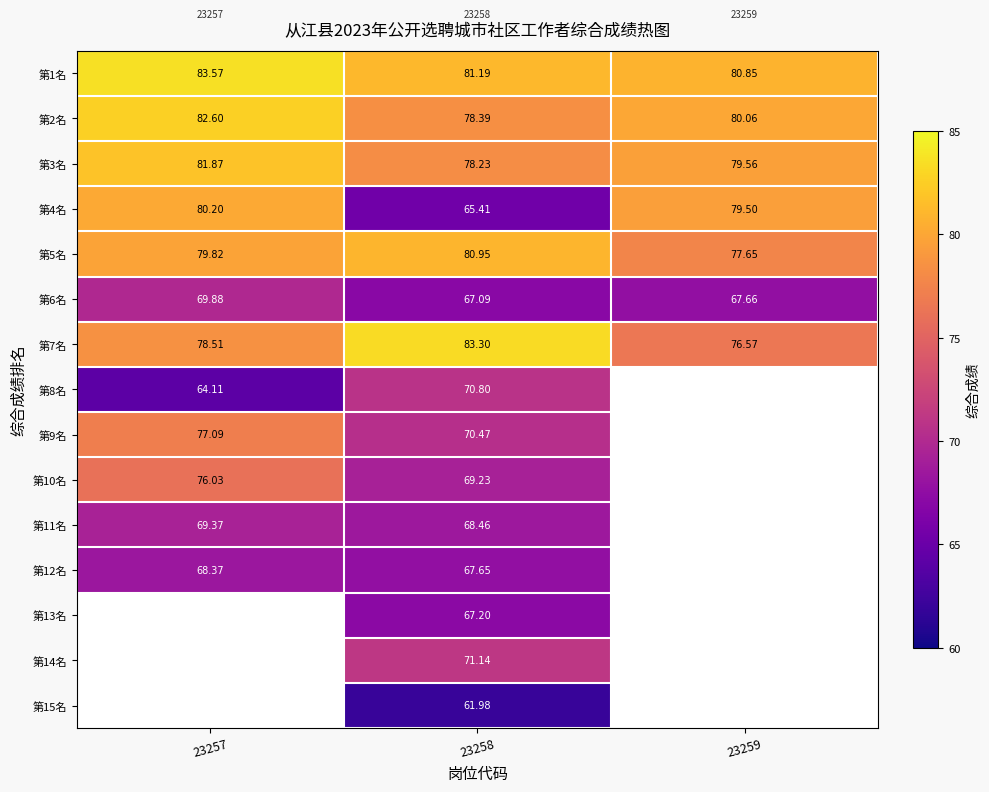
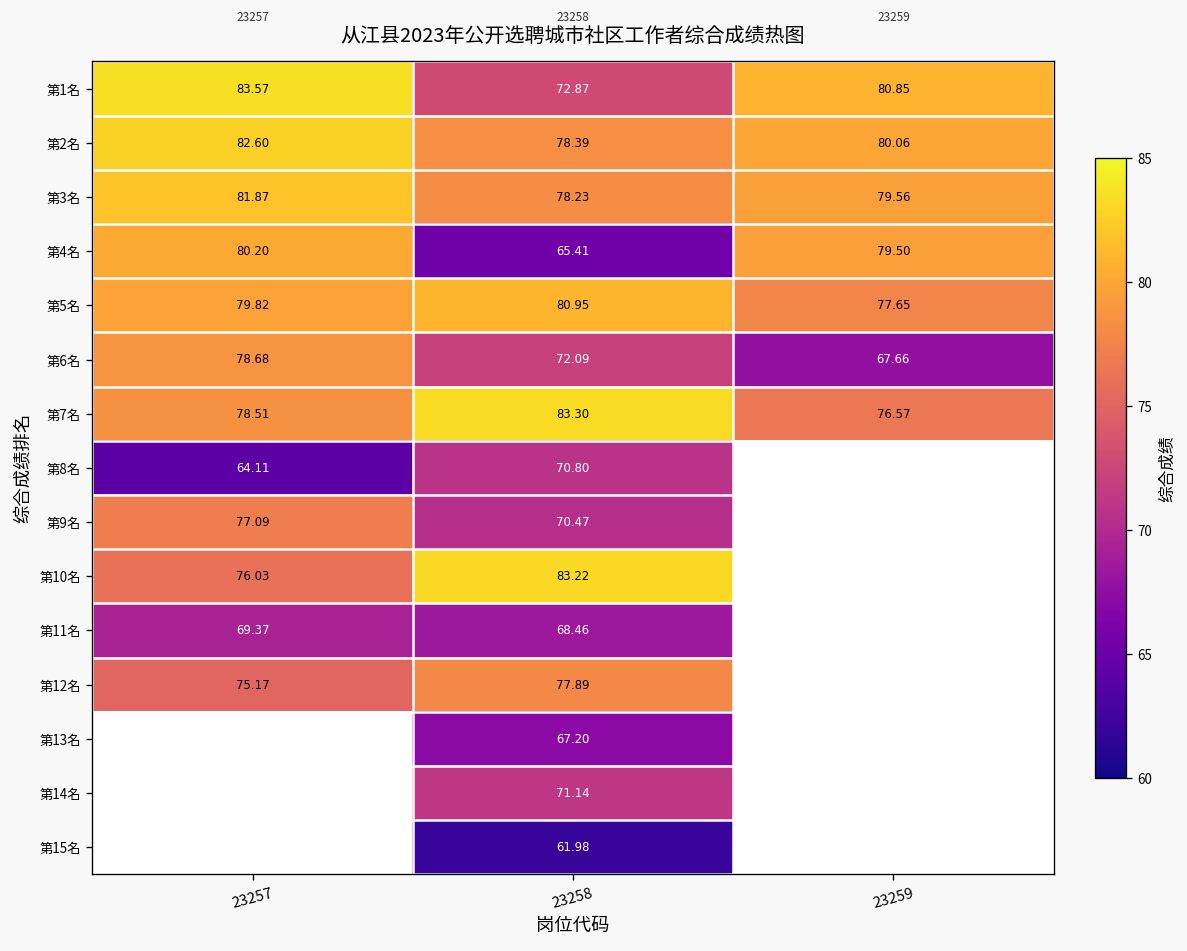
第1名, 23258: 81.19 -> 72.87
第6名, 23257: 69.88 -> 78.68
第6名, 23258: 67.09 -> 72.09
第10名, 23258: 69.23 -> 83.22
第12名, 23257: 68.37 -> 75.17
第12名, 23258: 67.65 -> 77.89
